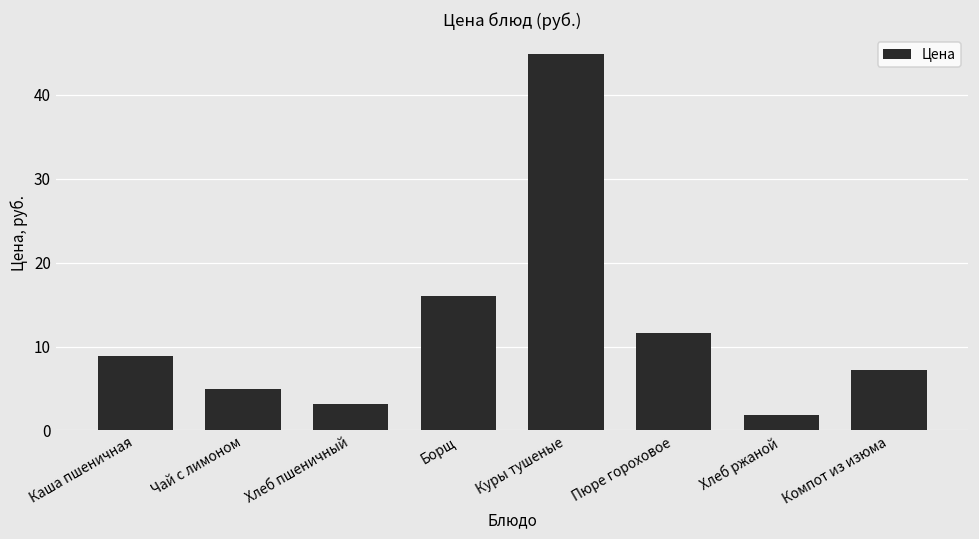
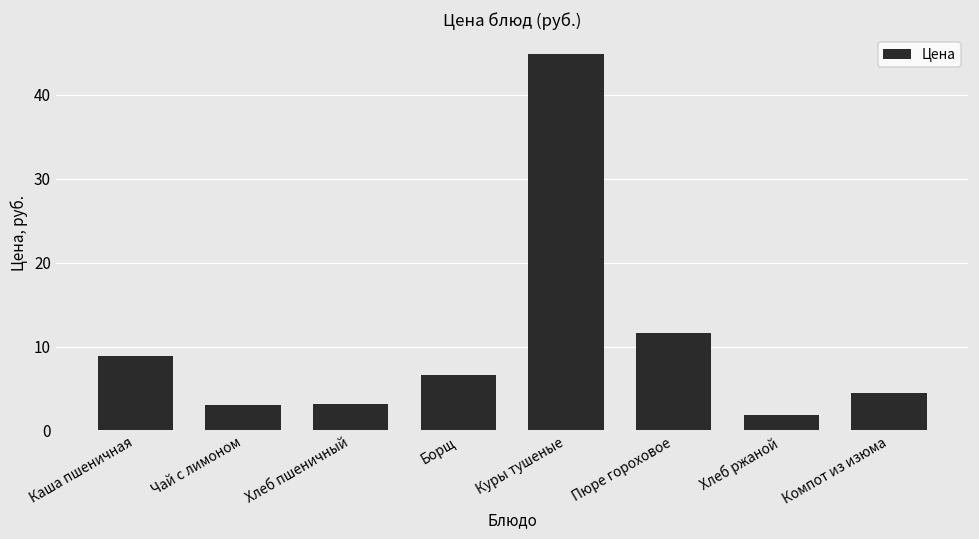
Чай с лимоном: 5 -> 3
Борщ: 16 -> 7
Компот из изюма: 7 -> 4
